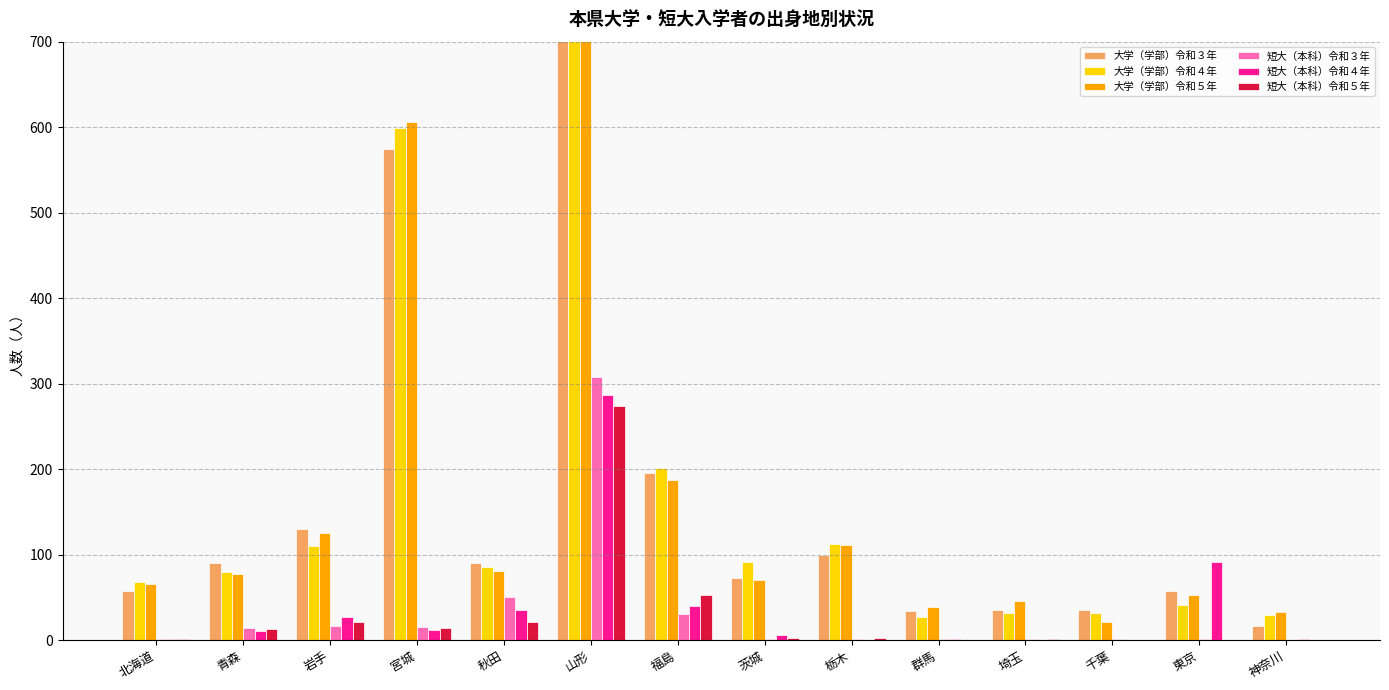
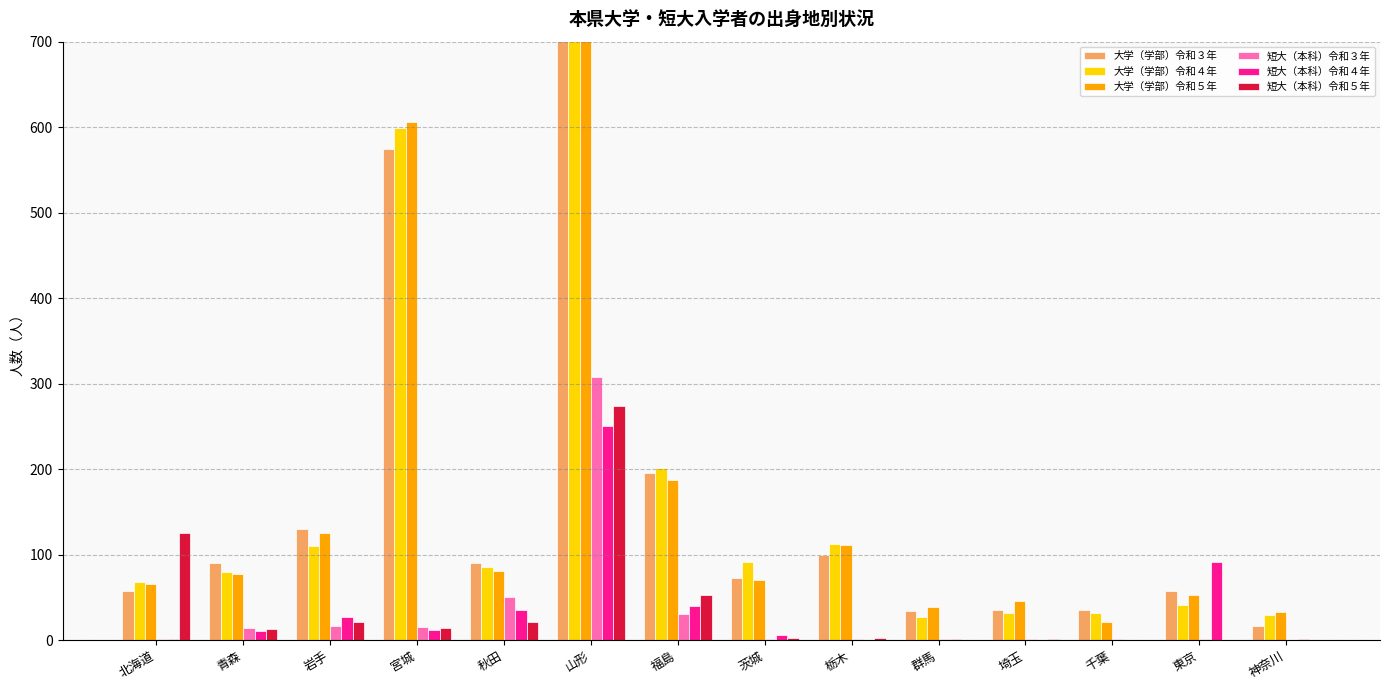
短大（本科）令和５年, 北海道: 0 -> 130
短大（本科）令和４年, 山形: 290 -> 250
